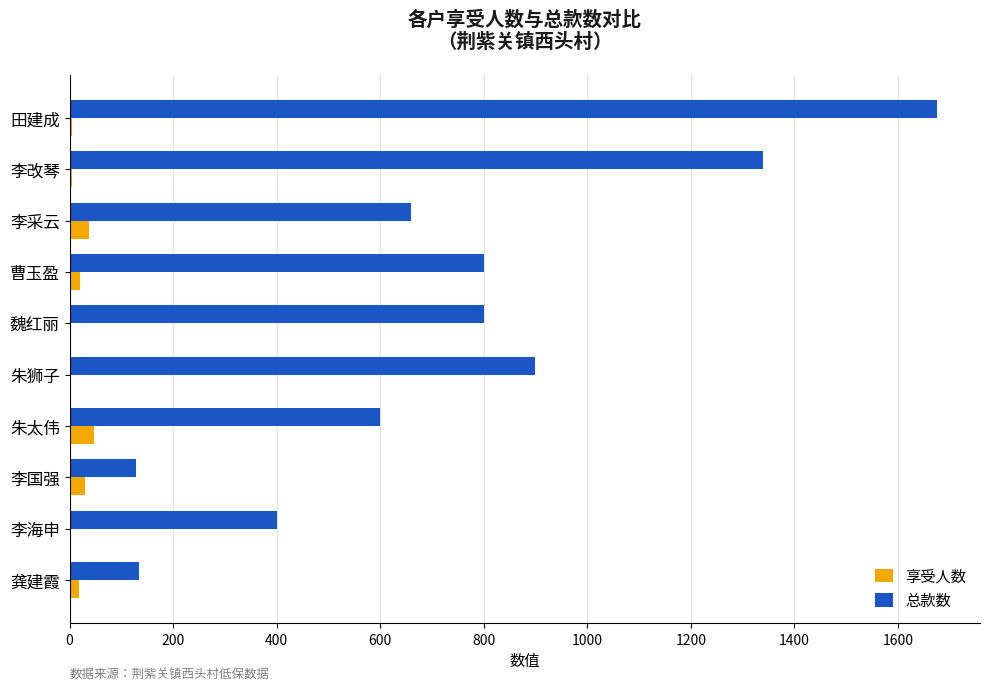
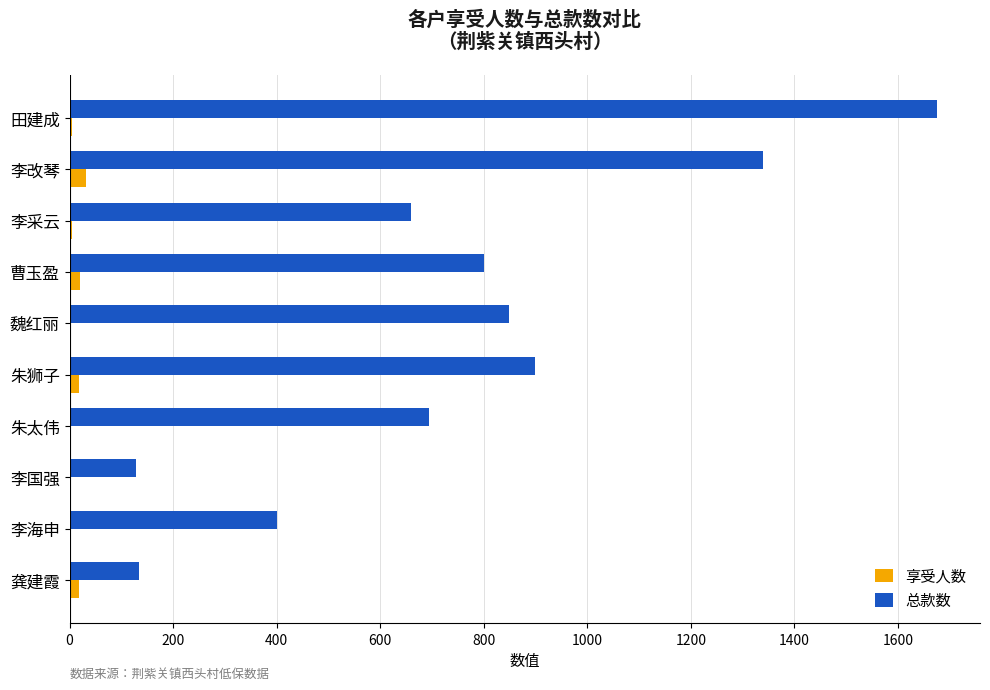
享受人数, 李改琴: 0 -> 30
享受人数, 李采云: 40 -> 0
总款数, 魏红丽: 800 -> 850
享受人数, 朱狮子: 0 -> 20
总款数, 朱太伟: 600 -> 690
享受人数, 朱太伟: 50 -> 0
享受人数, 李国强: 30 -> 0
